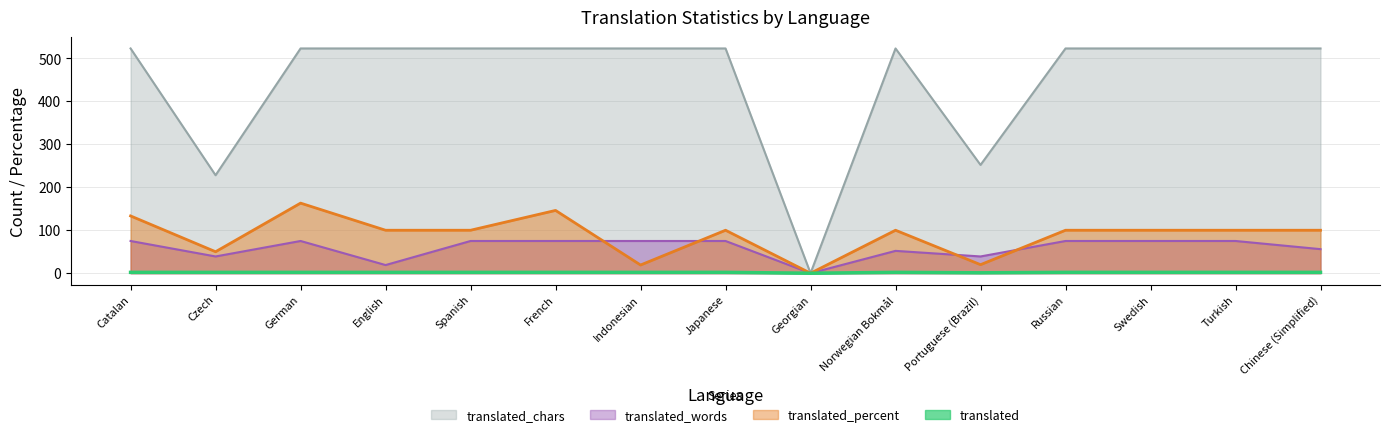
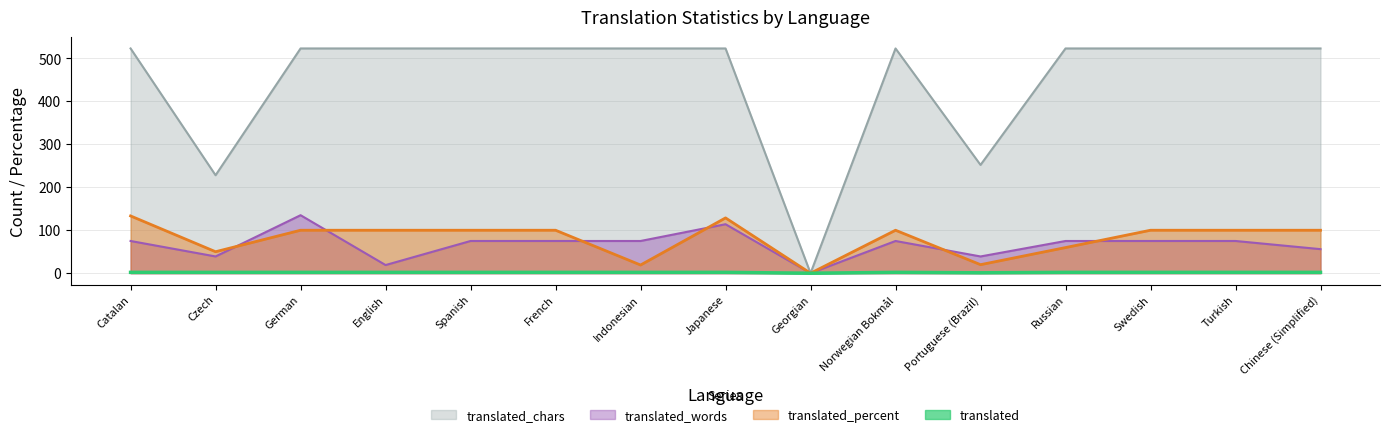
translated_words, German: 80 -> 140
translated_percent, German: 160 -> 100
translated_percent, French: 150 -> 100
translated_words, Japanese: 80 -> 110
translated_percent, Japanese: 100 -> 130
translated_words, Norwegian Bokmål: 50 -> 80
translated_percent, Russian: 100 -> 60
